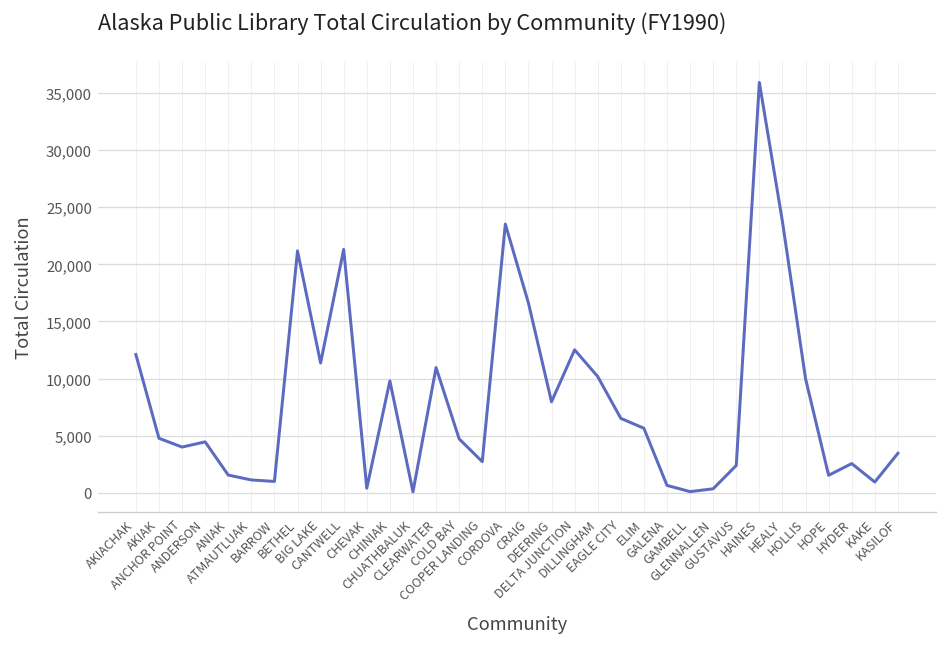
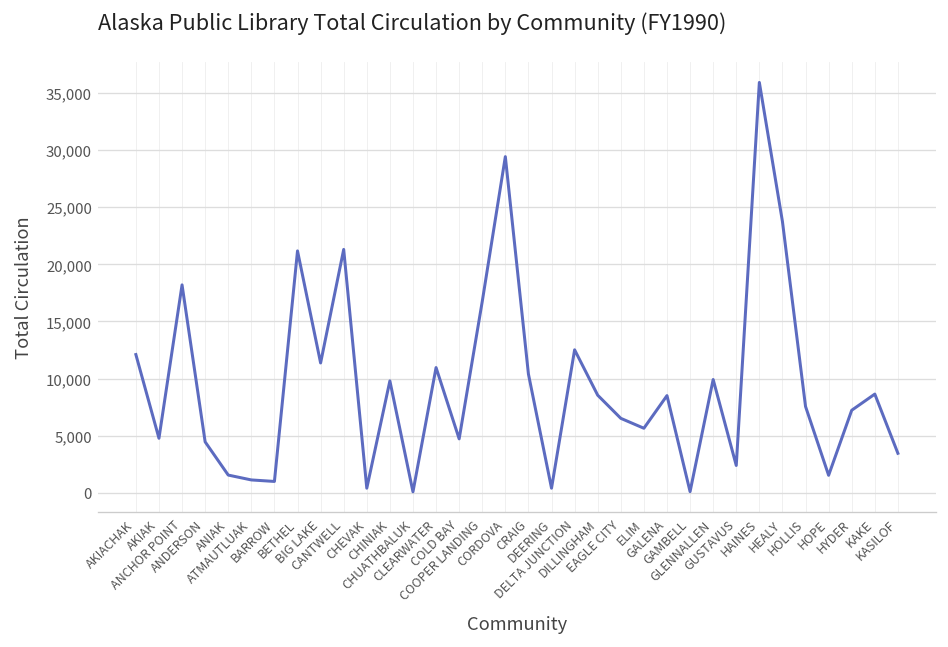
ANCHOR POINT: 4,000 -> 18,000
COOPER LANDING: 3,000 -> 17,000
CORDOVA: 24,000 -> 29,000
CRAIG: 17,000 -> 10,000
DEERING: 8,000 -> 0
DILLINGHAM: 10,000 -> 9,000
GALENA: 1,000 -> 9,000
GLENNALLEN: 0 -> 10,000
HOLLIS: 10,000 -> 8,000
HYDER: 3,000 -> 7,000
KAKE: 1,000 -> 9,000
